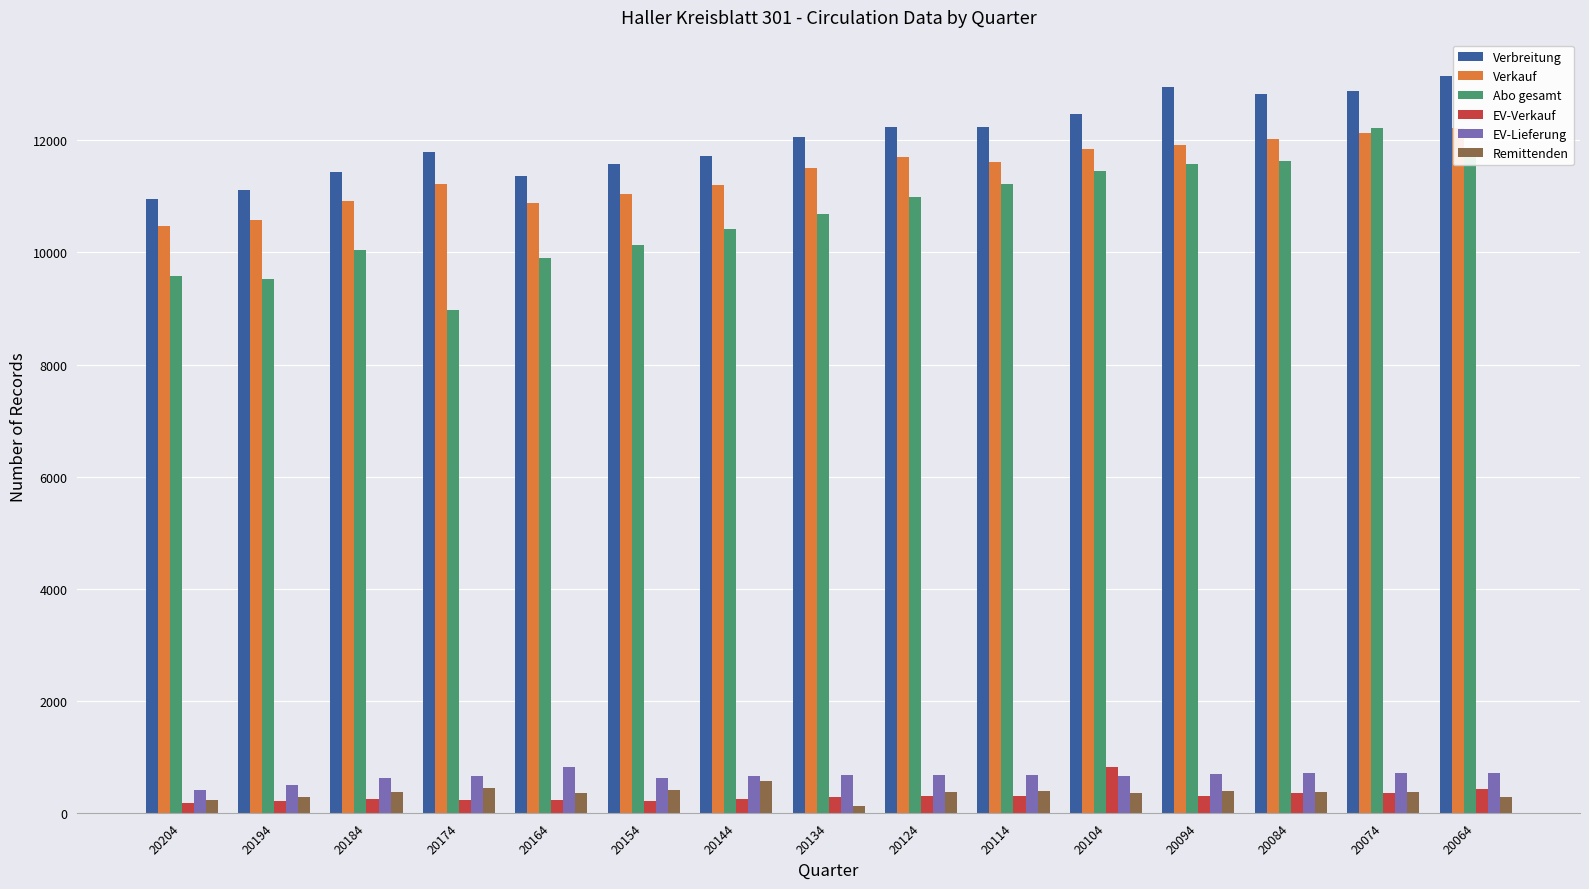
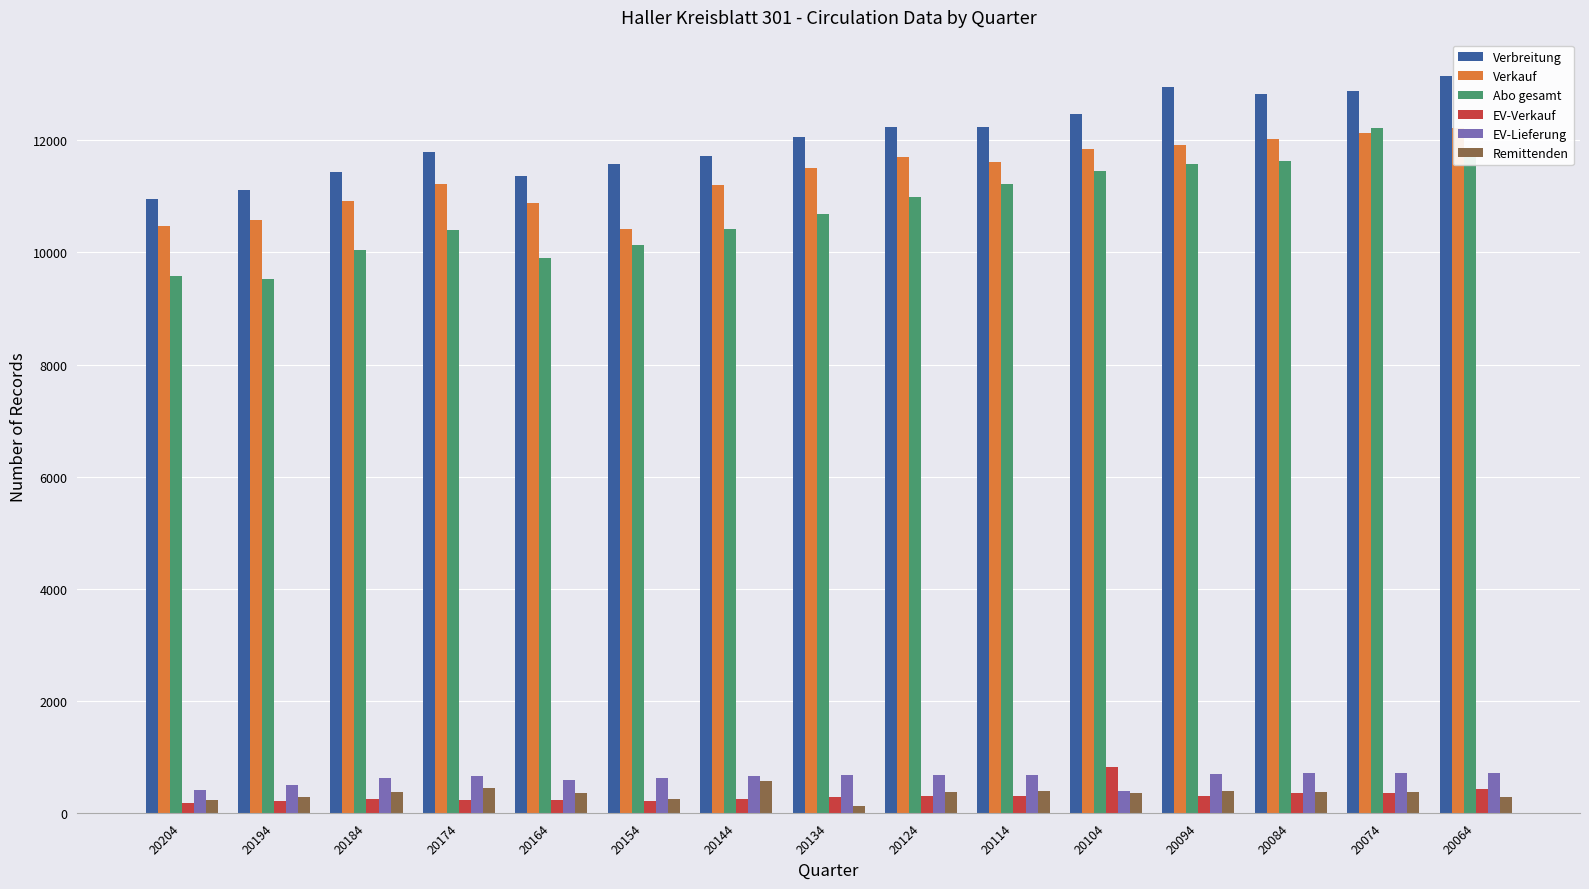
Abo gesamt, 20174: 9000 -> 10400
EV-Lieferung, 20164: 800 -> 600
Verkauf, 20154: 11000 -> 10400
Remittenden, 20154: 400 -> 200
EV-Lieferung, 20104: 600 -> 400
